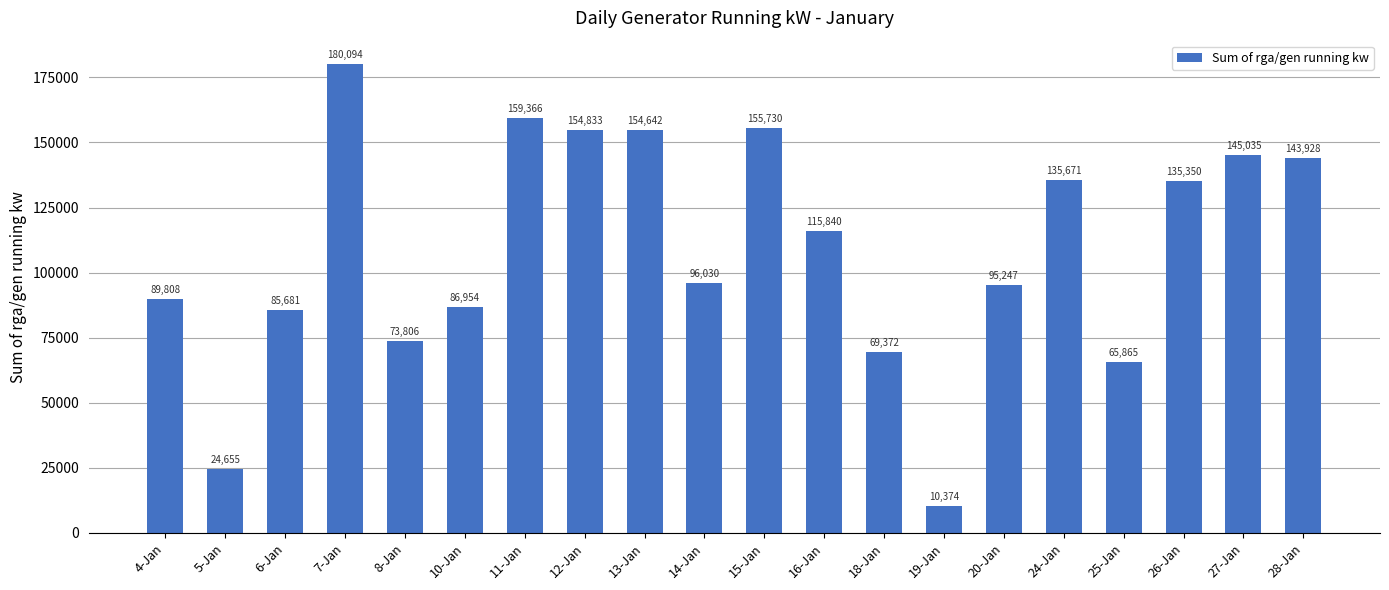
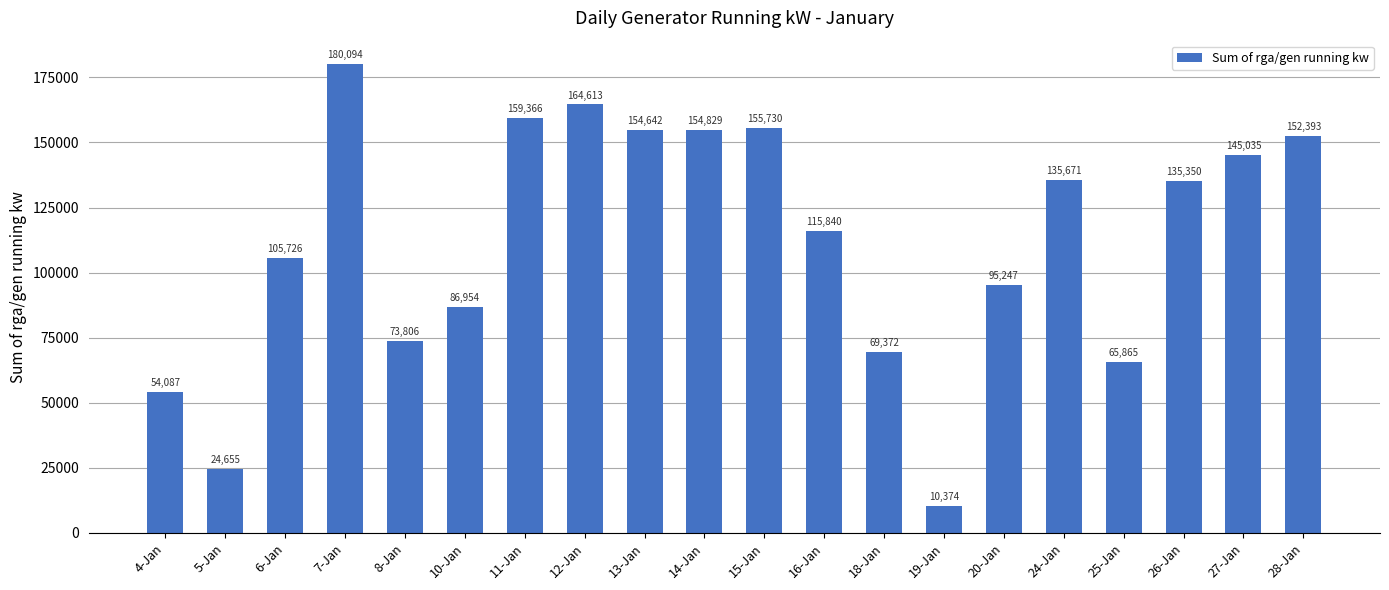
4-Jan: 89,808 -> 54,087
6-Jan: 85,681 -> 105,726
12-Jan: 154,833 -> 164,613
14-Jan: 96,030 -> 154,829
28-Jan: 143,928 -> 152,393
